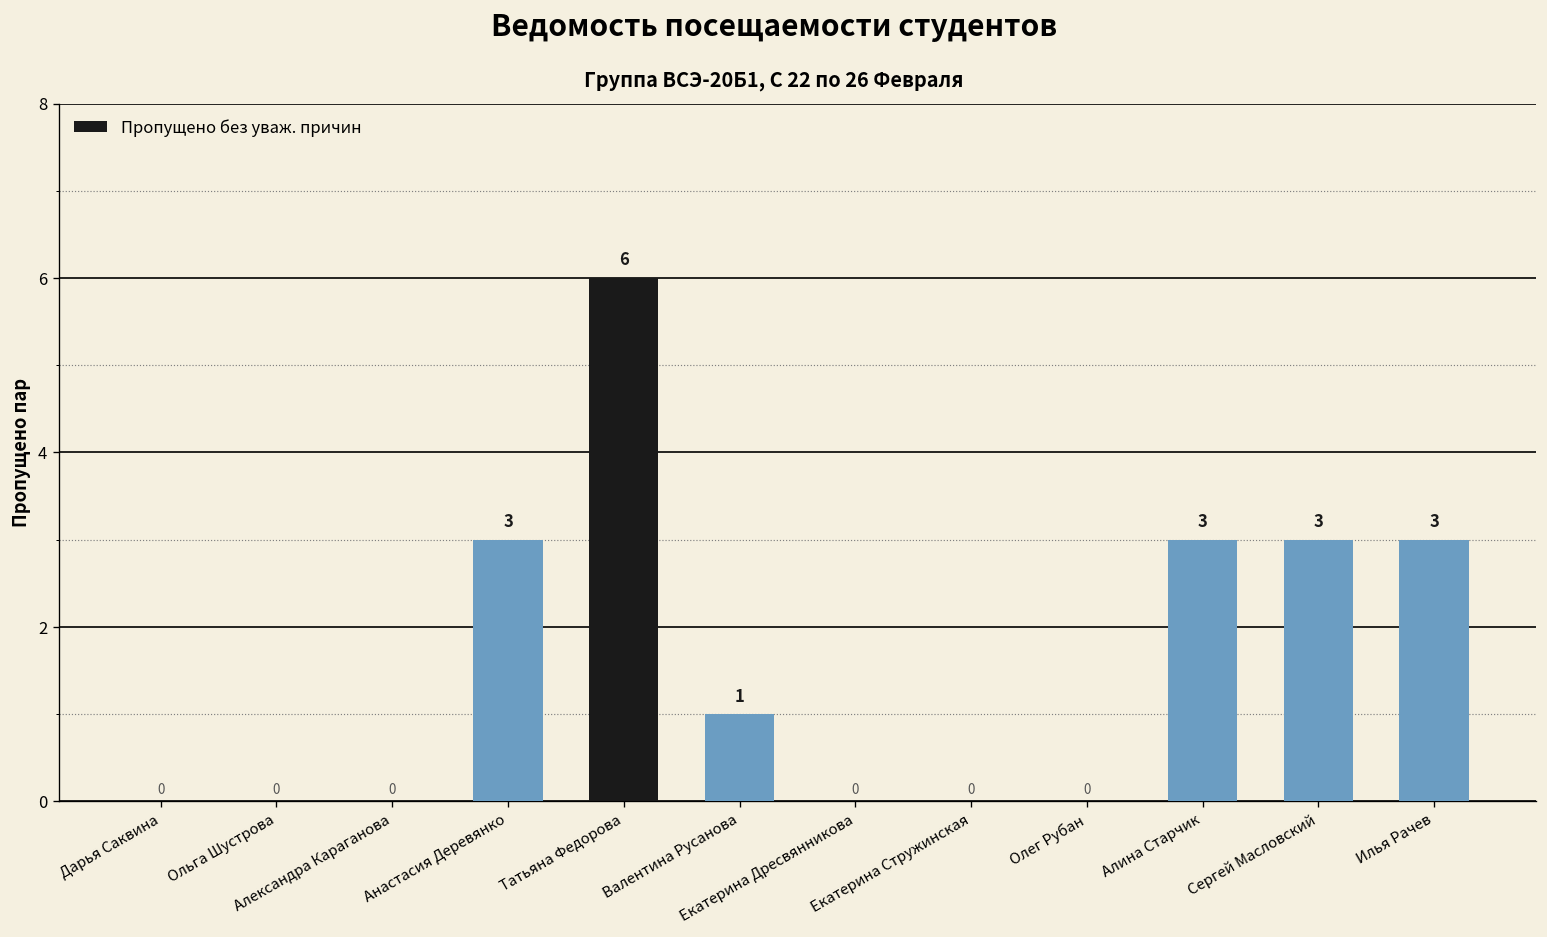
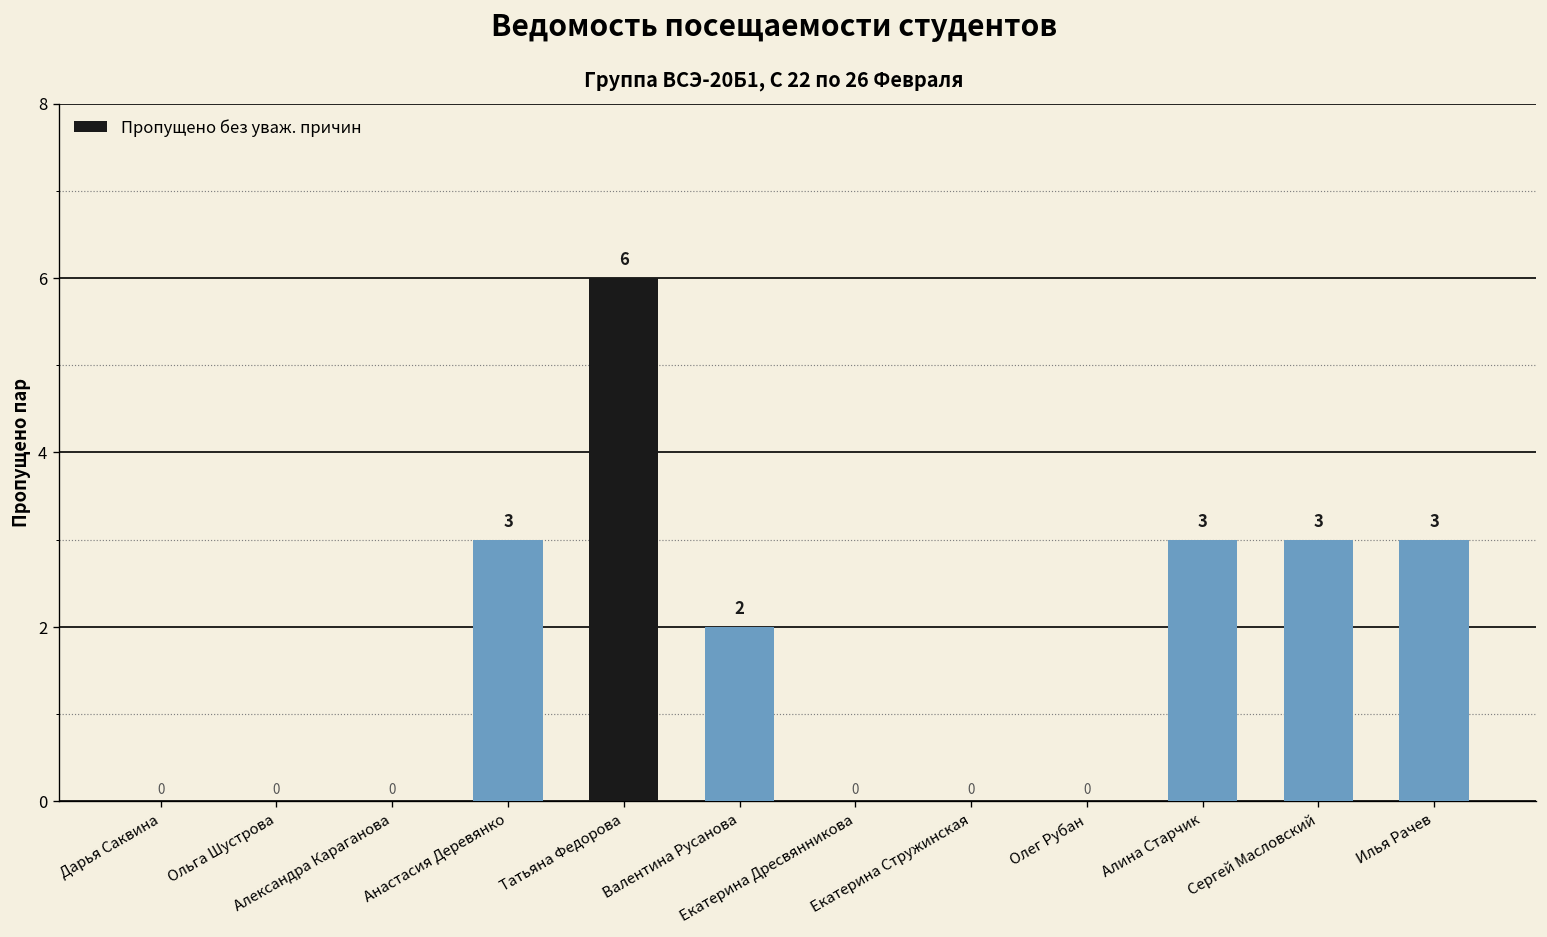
Валентина Русанова: 1 -> 2
